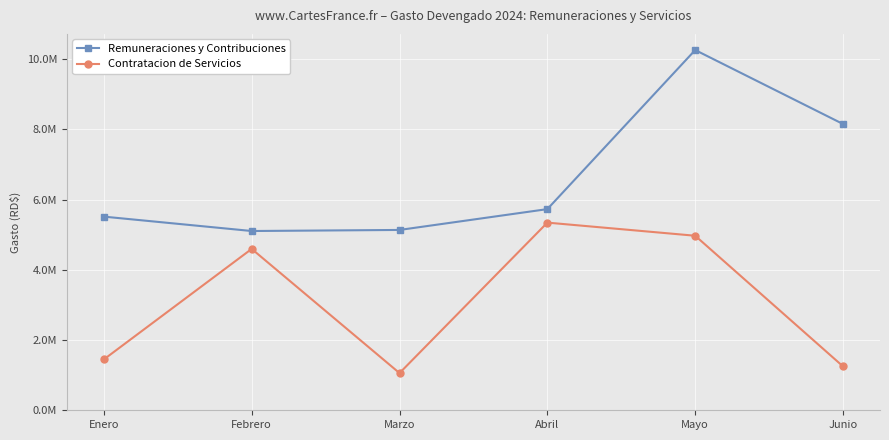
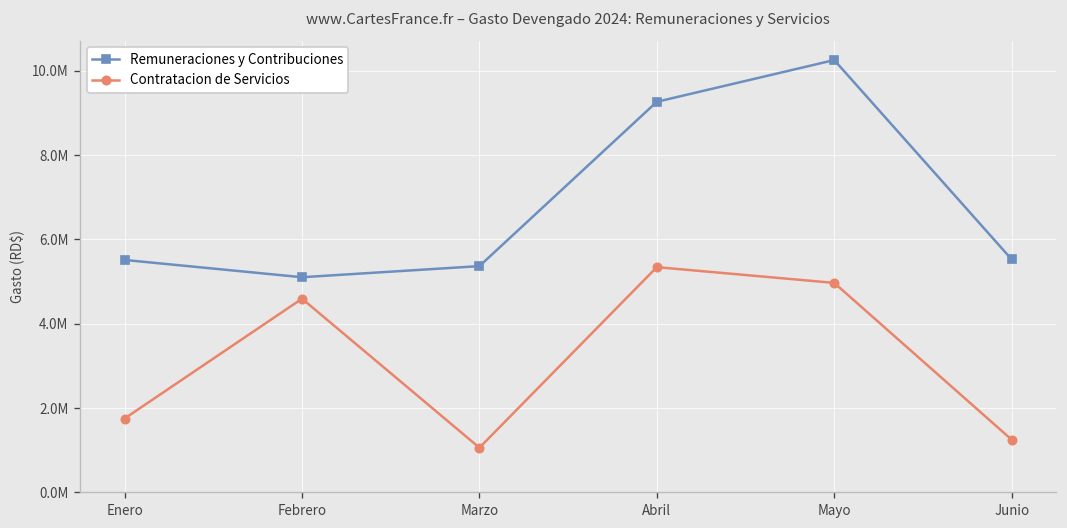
Contratacion de Servicios, Enero: 1400000 -> 1800000
Remuneraciones y Contribuciones, Marzo: 5100000 -> 5400000
Remuneraciones y Contribuciones, Abril: 5700000 -> 9300000
Remuneraciones y Contribuciones, Junio: 8200000 -> 5500000
